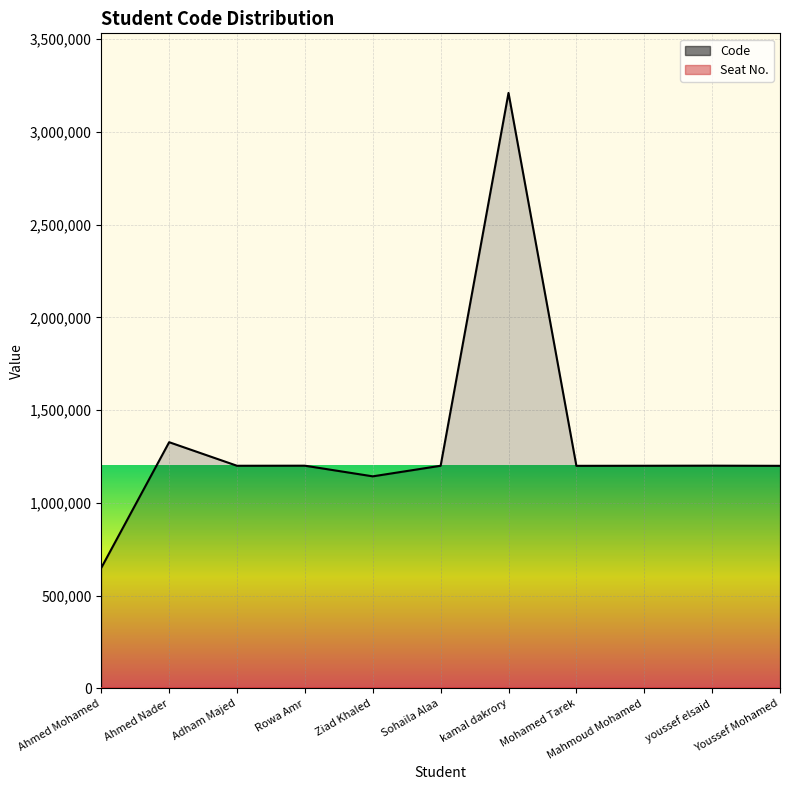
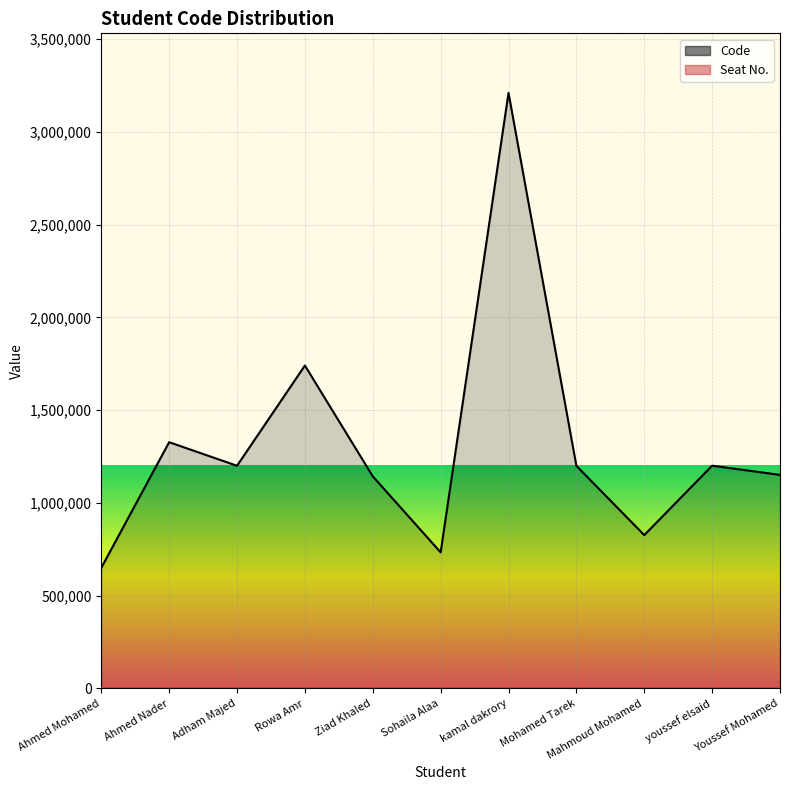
Code, Rowa Amr: 1,200,000 -> 1,740,000
Code, Sohaila Alaa: 1,200,000 -> 730,000
Code, Mahmoud Mohamed: 1,200,000 -> 830,000
Code, Youssef Mohamed: 1,200,000 -> 1,150,000
